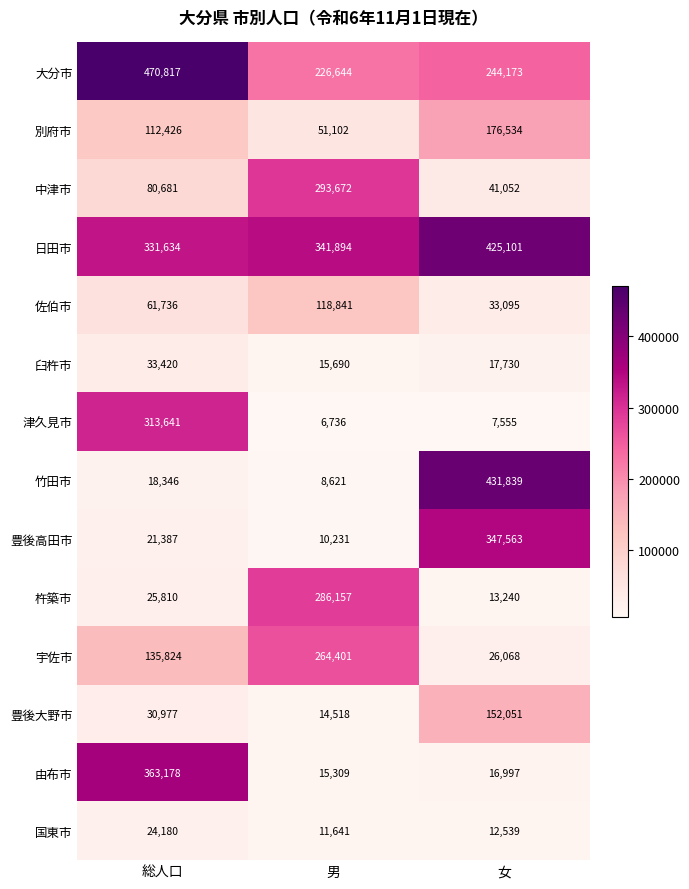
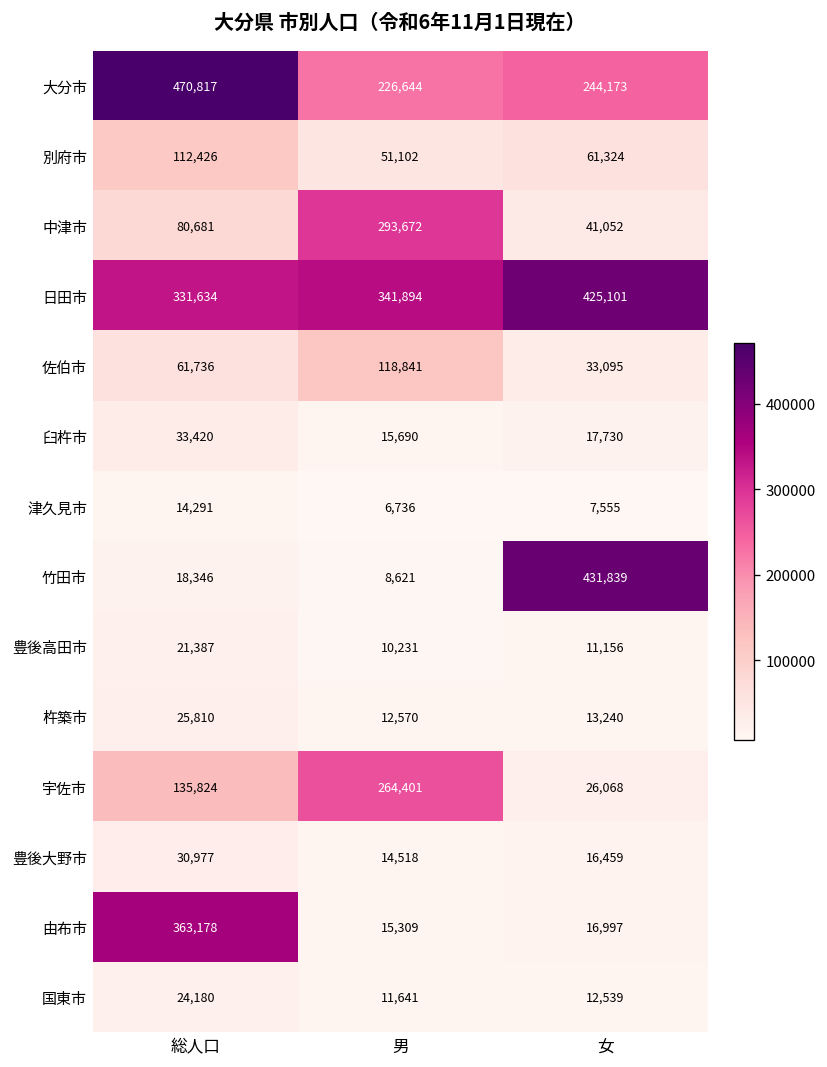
別府市, 女: 176,534 -> 61,324
津久見市, 総人口: 313,641 -> 14,291
豊後高田市, 女: 347,563 -> 11,156
杵築市, 男: 286,157 -> 12,570
豊後大野市, 女: 152,051 -> 16,459
